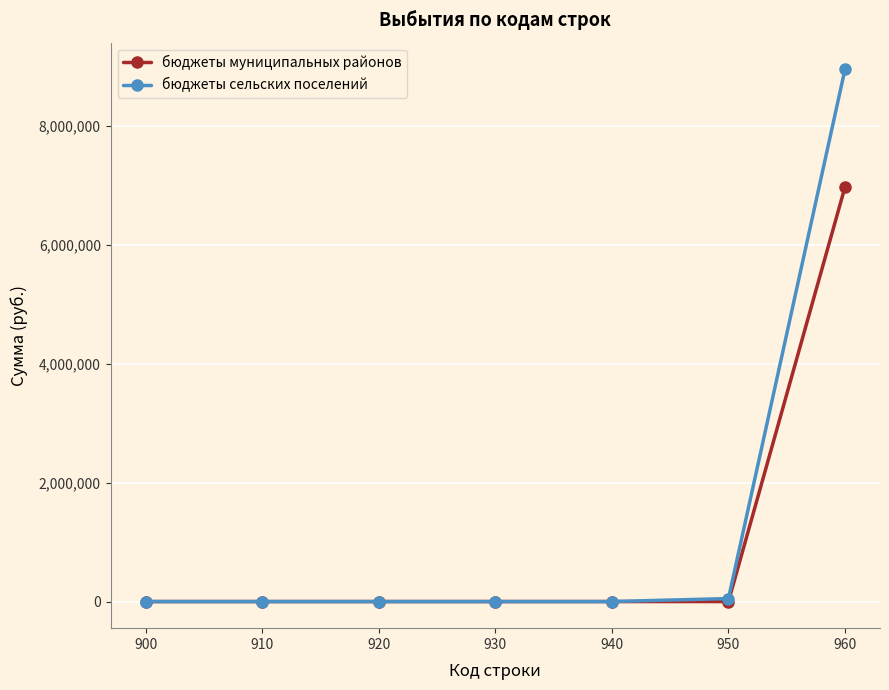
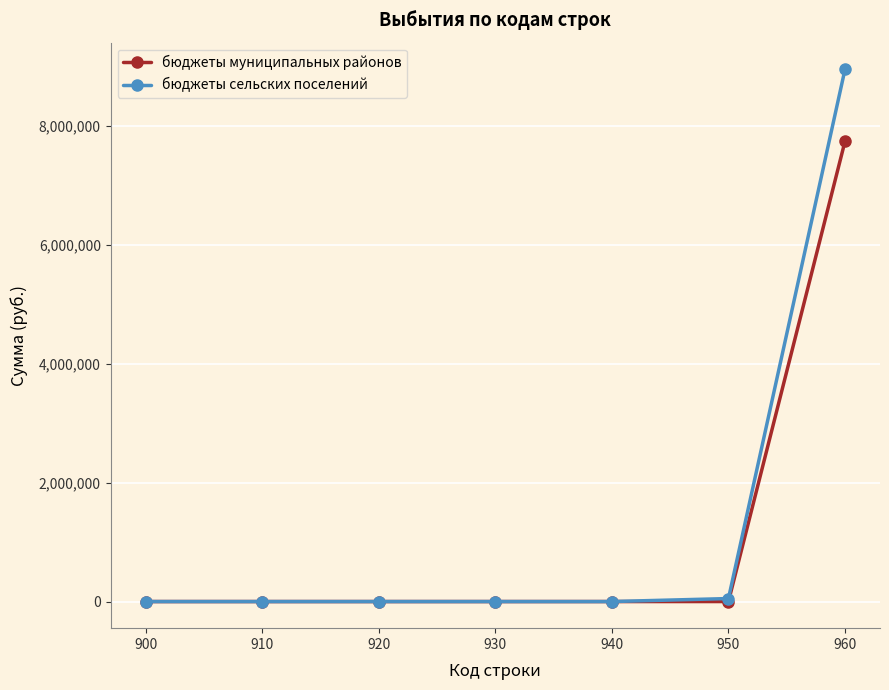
бюджеты муниципальных районов, 960: 7,000,000 -> 7,700,000
